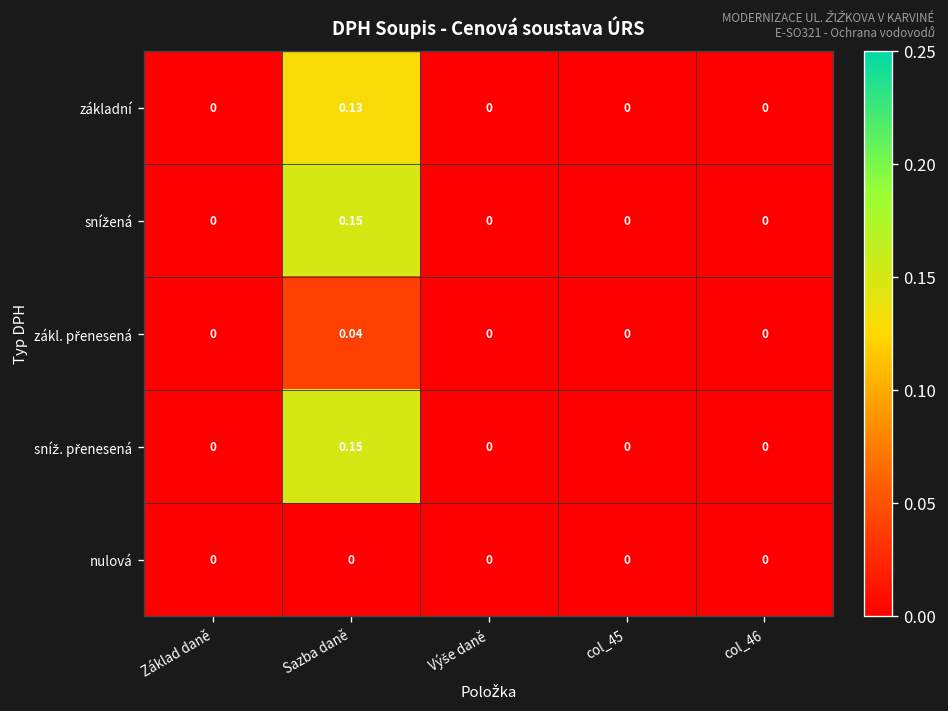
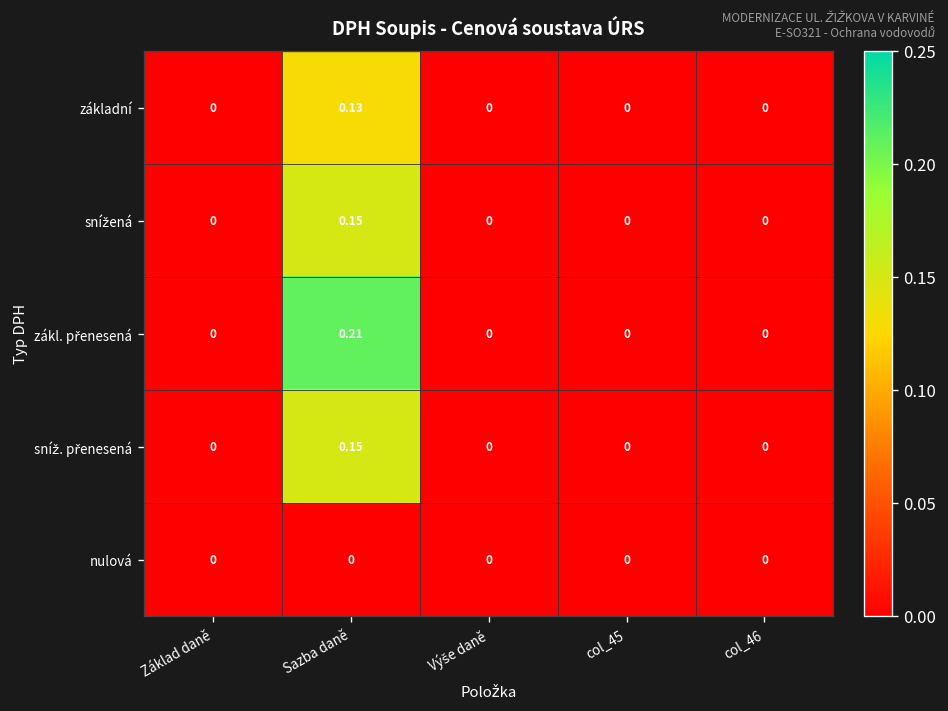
zákl. přenesená, Sazba daně: 0.04 -> 0.21
